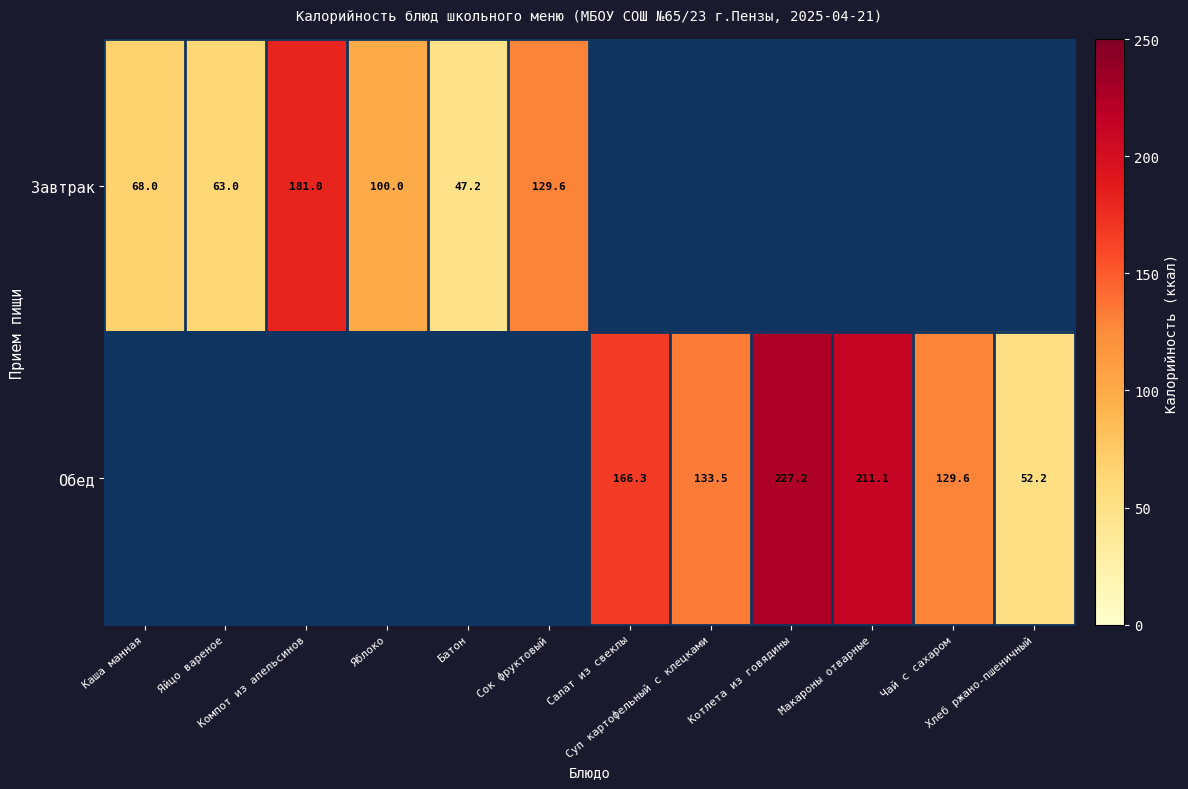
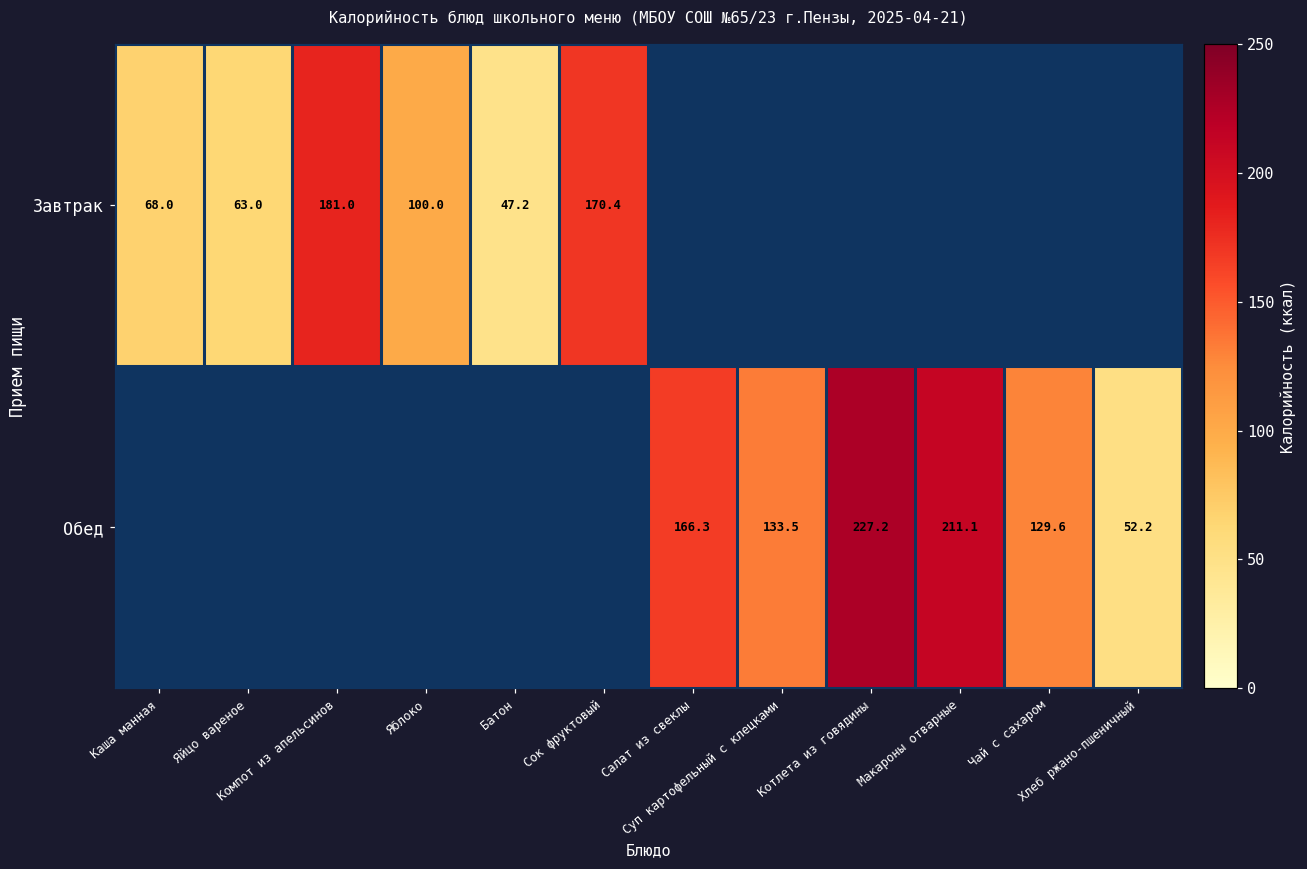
Завтрак, Сок фруктовый: 129.6 -> 170.4
